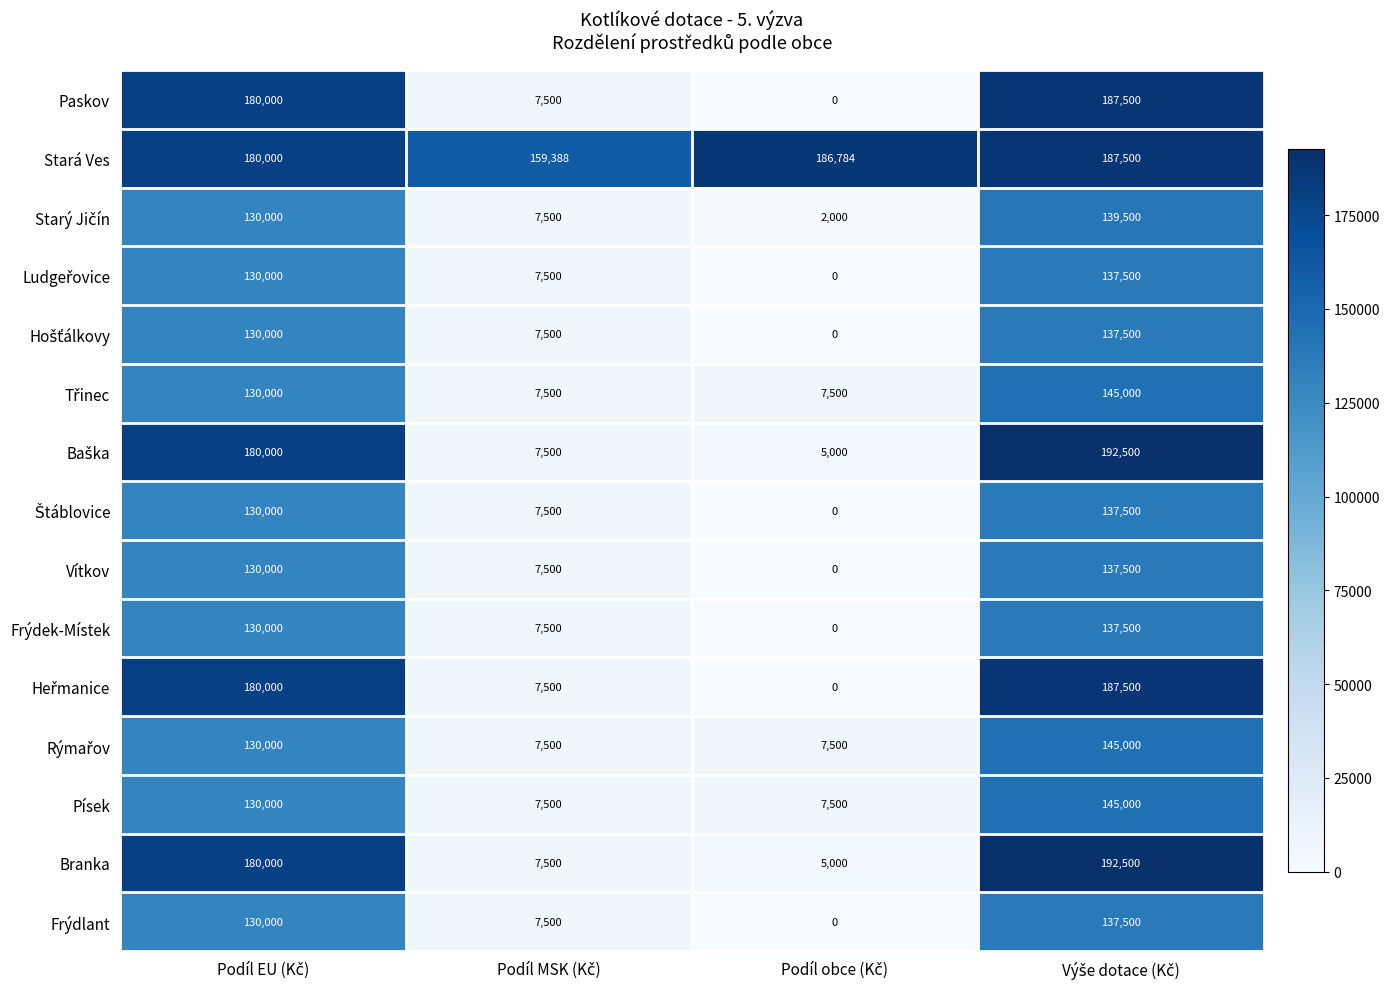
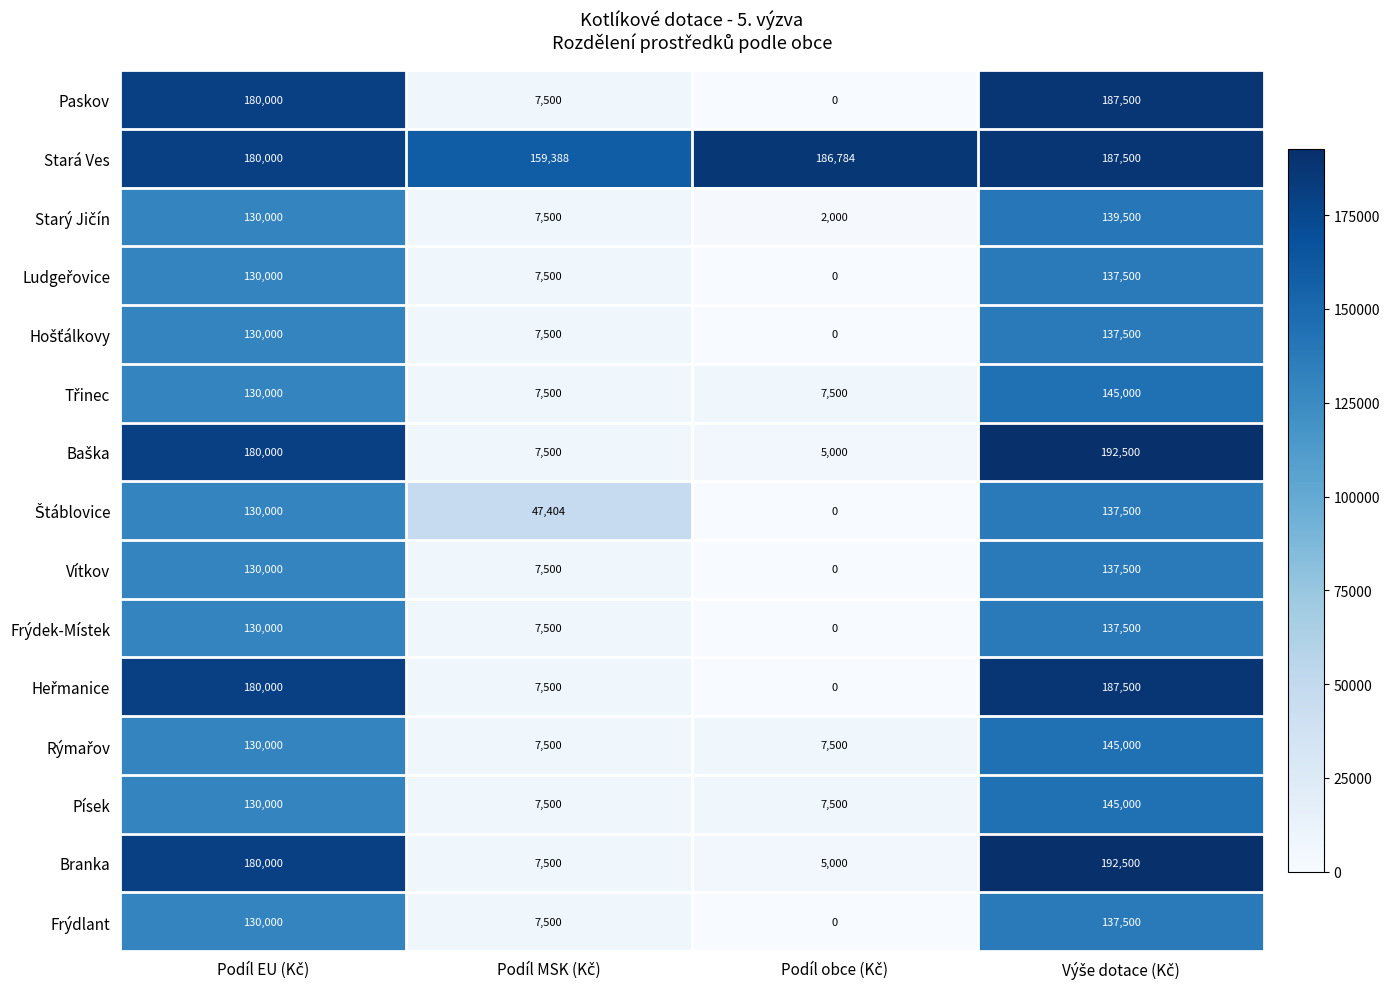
Štáblovice, Podíl MSK (Kč): 7,500 -> 47,404
